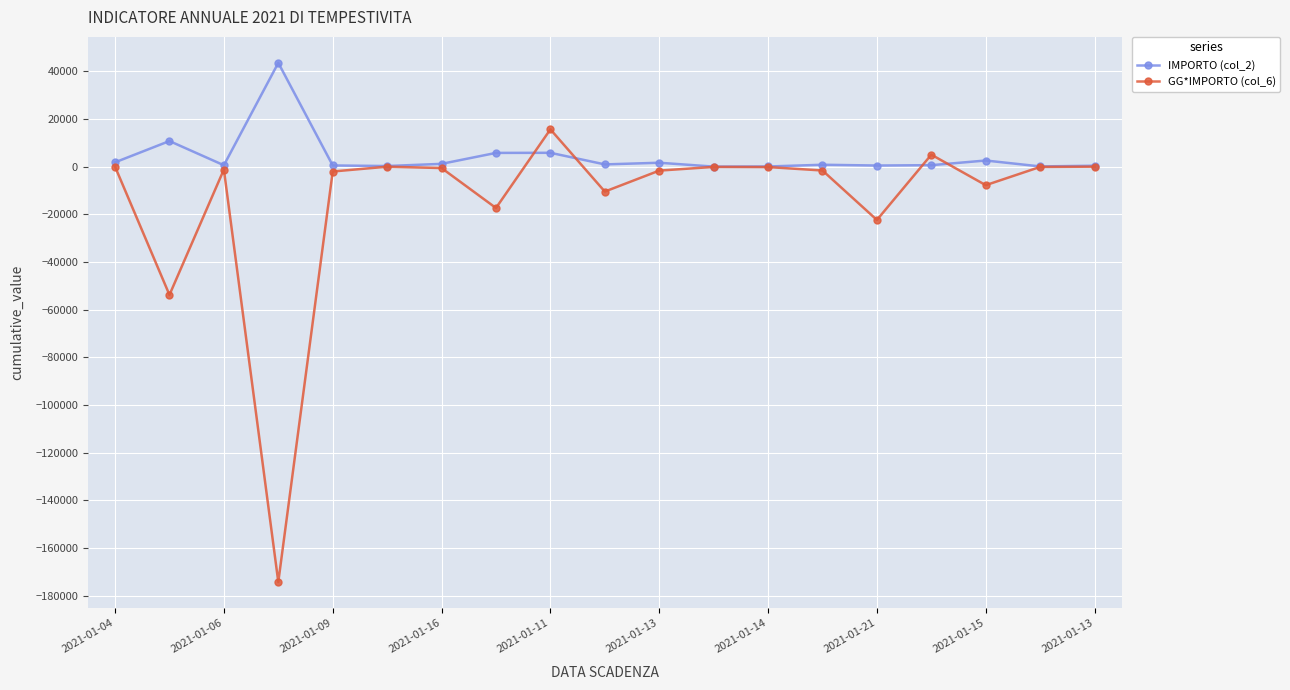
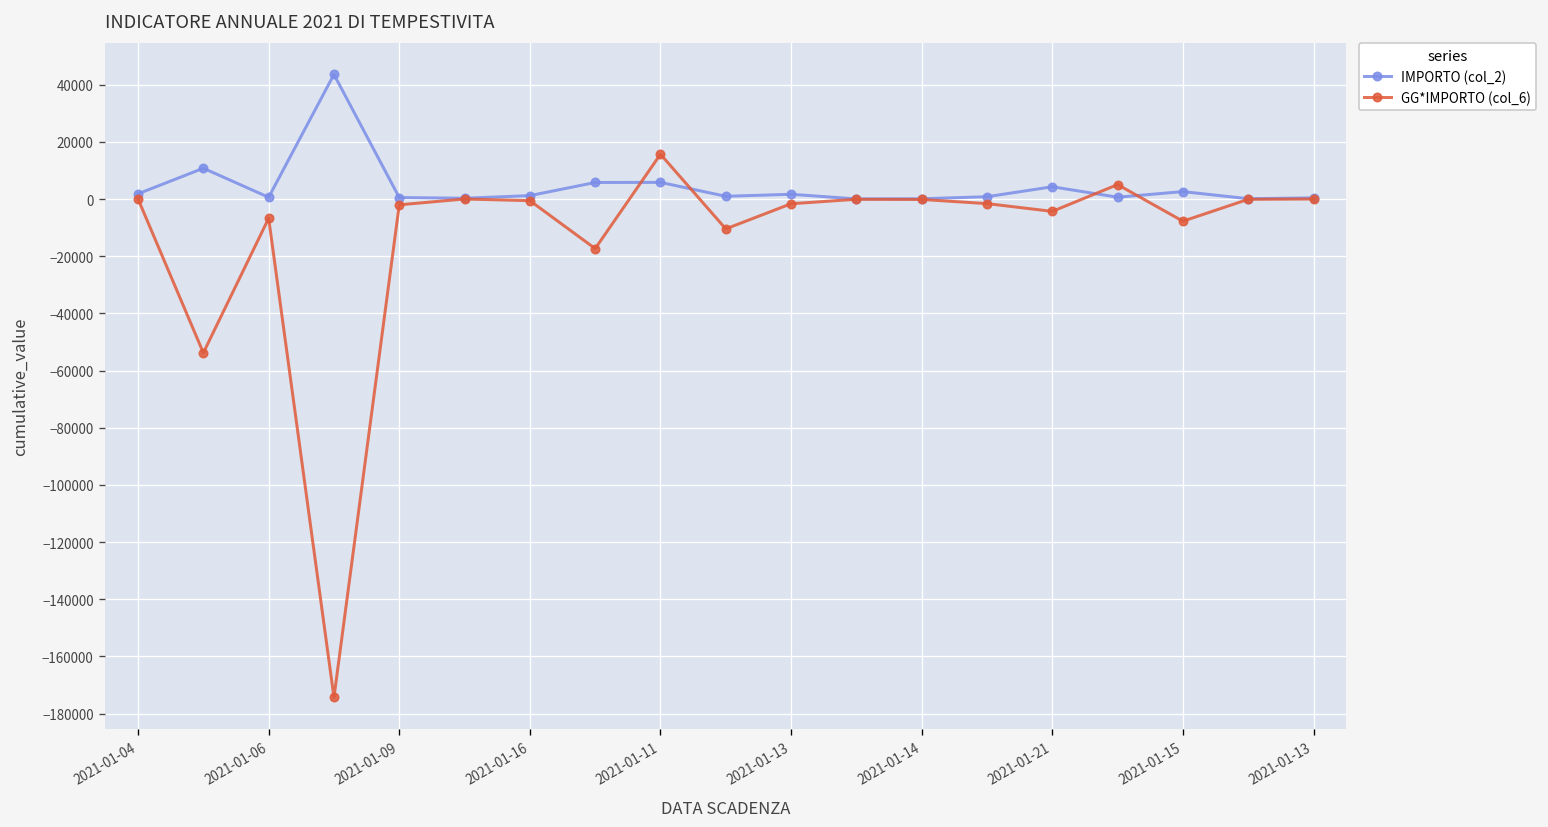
GG*IMPORTO (col_6), 2021-01-06: -1000 -> -7000
IMPORTO (col_2), 2021-01-21: 0 -> 4000
GG*IMPORTO (col_6), 2021-01-21: -22000 -> -4000
